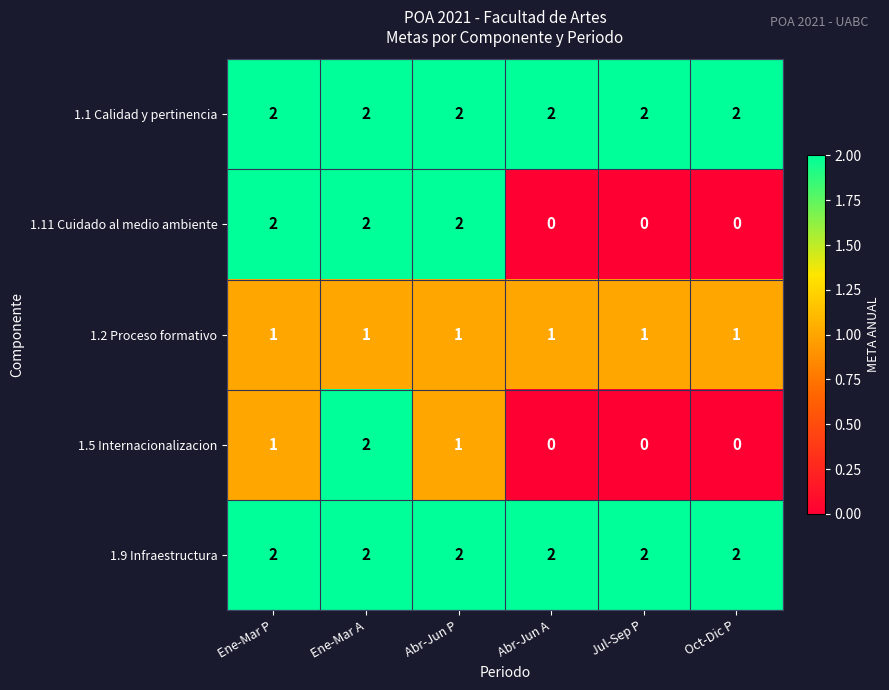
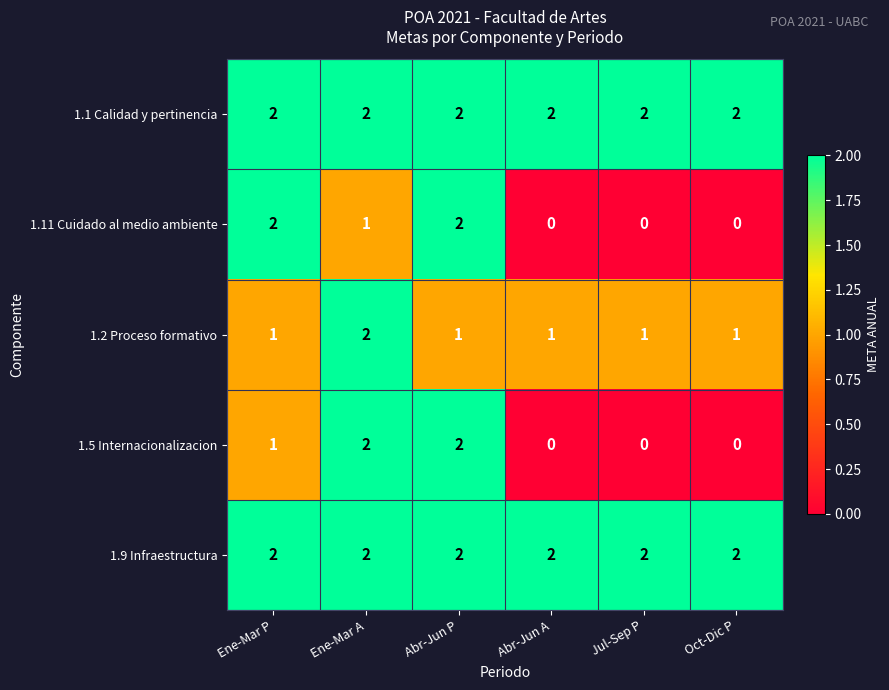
1.11 Cuidado al medio ambiente, Ene-Mar A: 2 -> 1
1.2 Proceso formativo, Ene-Mar A: 1 -> 2
1.5 Internacionalizacion, Abr-Jun P: 1 -> 2
